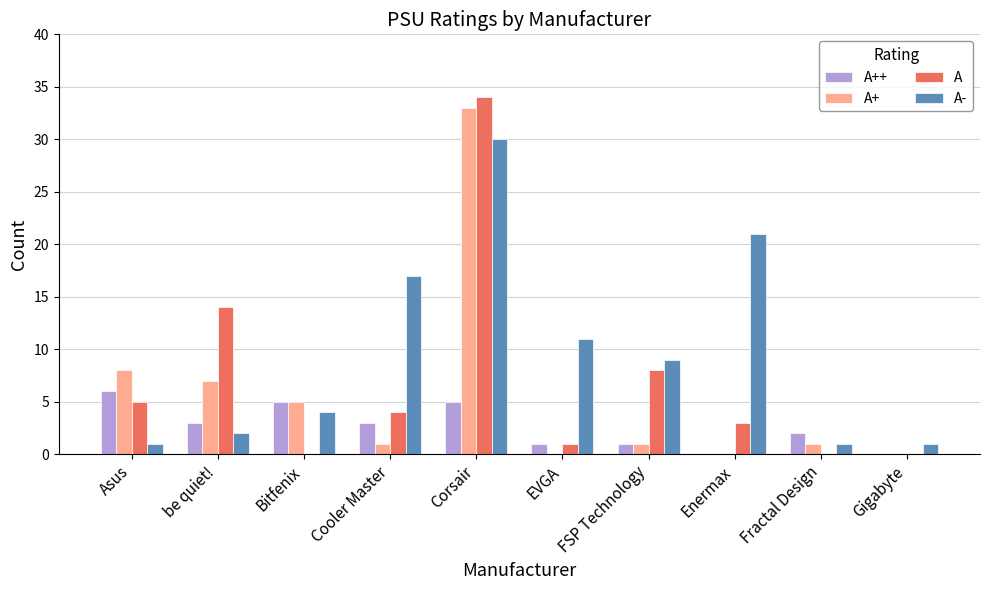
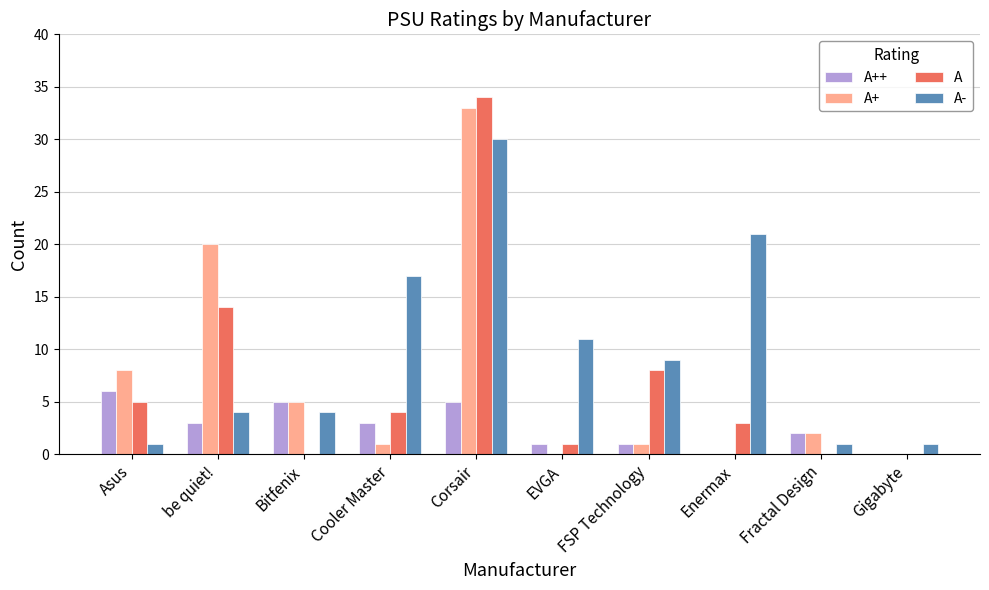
A+, be quiet!: 7 -> 20
A-, be quiet!: 2 -> 4
A+, Fractal Design: 1 -> 2
